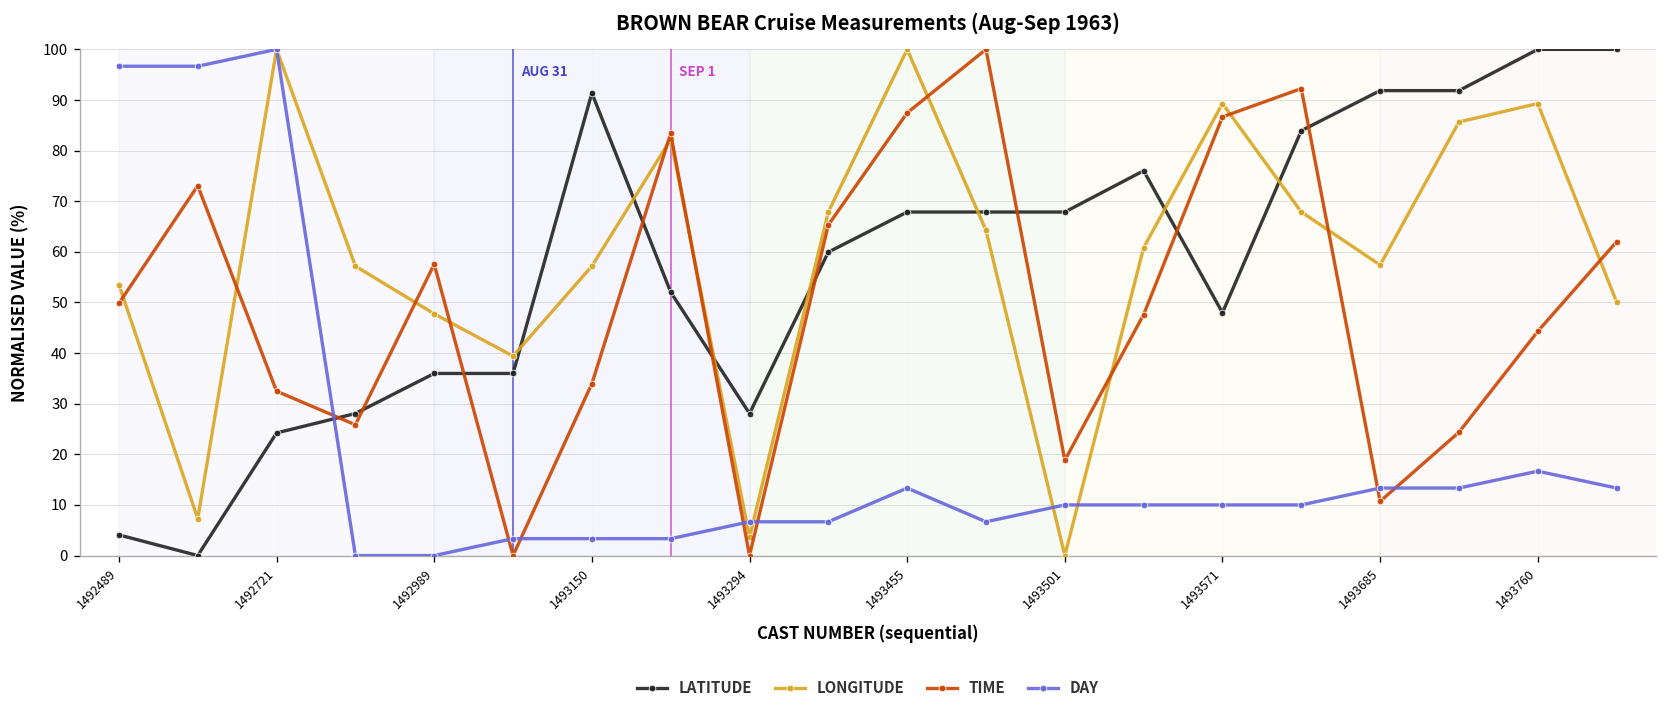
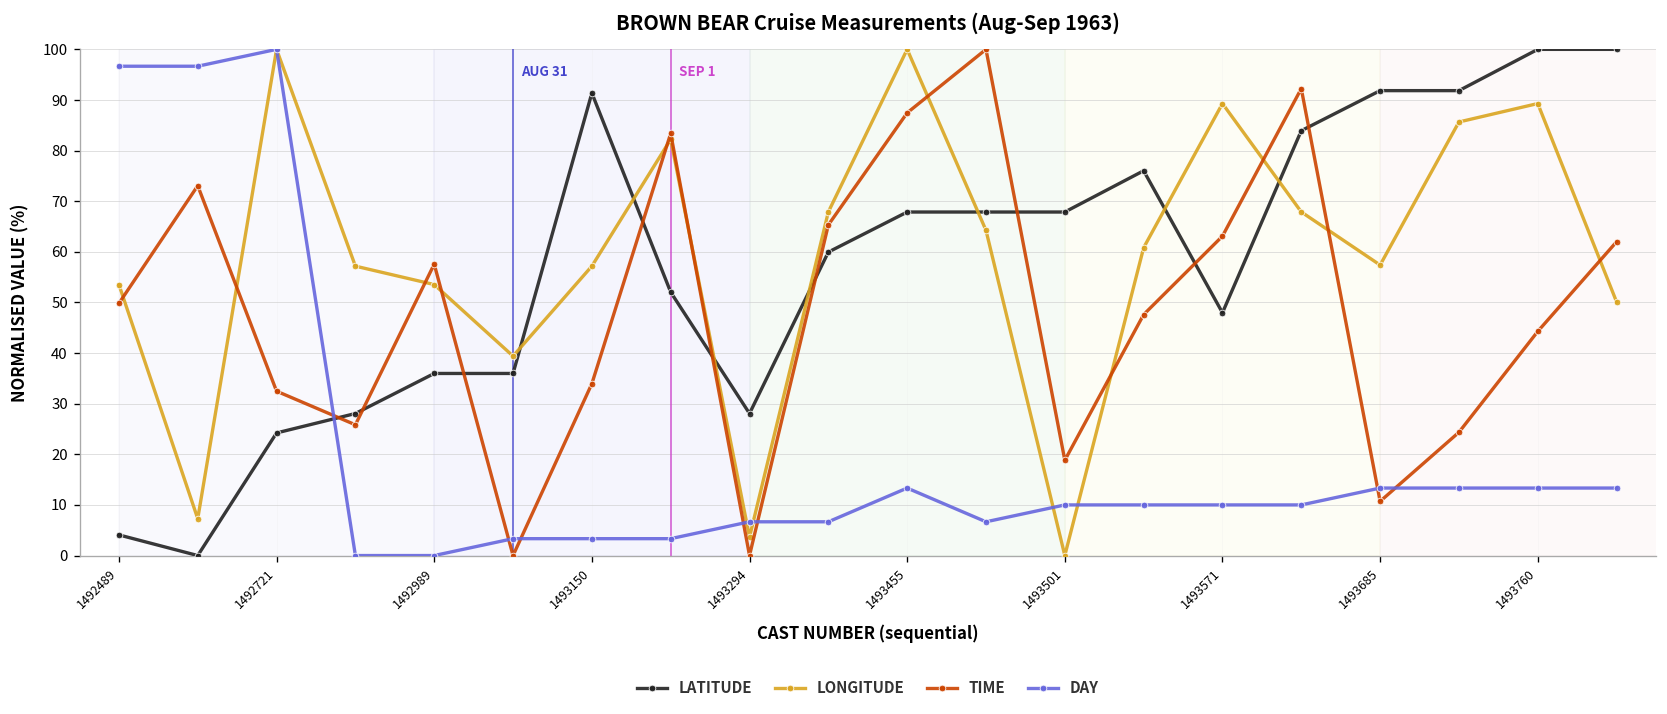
LONGITUDE, 1492989: 48 -> 54
TIME, 1493571: 87 -> 63
DAY, 1493760: 17 -> 13
